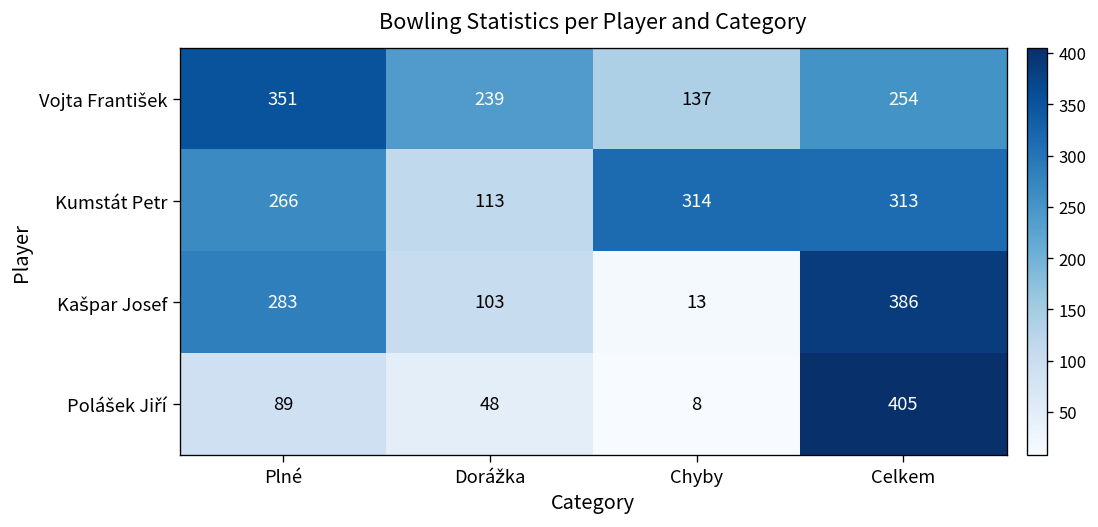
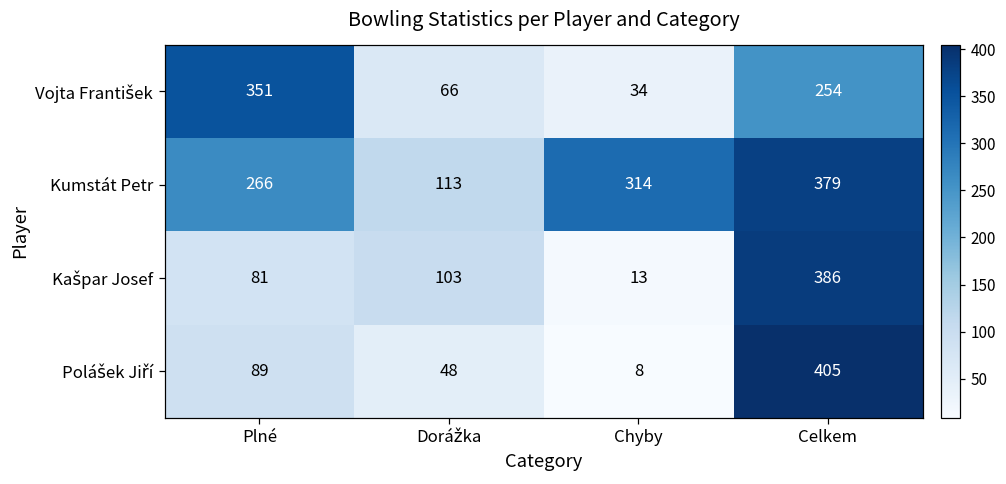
Vojta František, Dorážka: 239 -> 66
Vojta František, Chyby: 137 -> 34
Kumstát Petr, Celkem: 313 -> 379
Kašpar Josef, Plné: 283 -> 81
